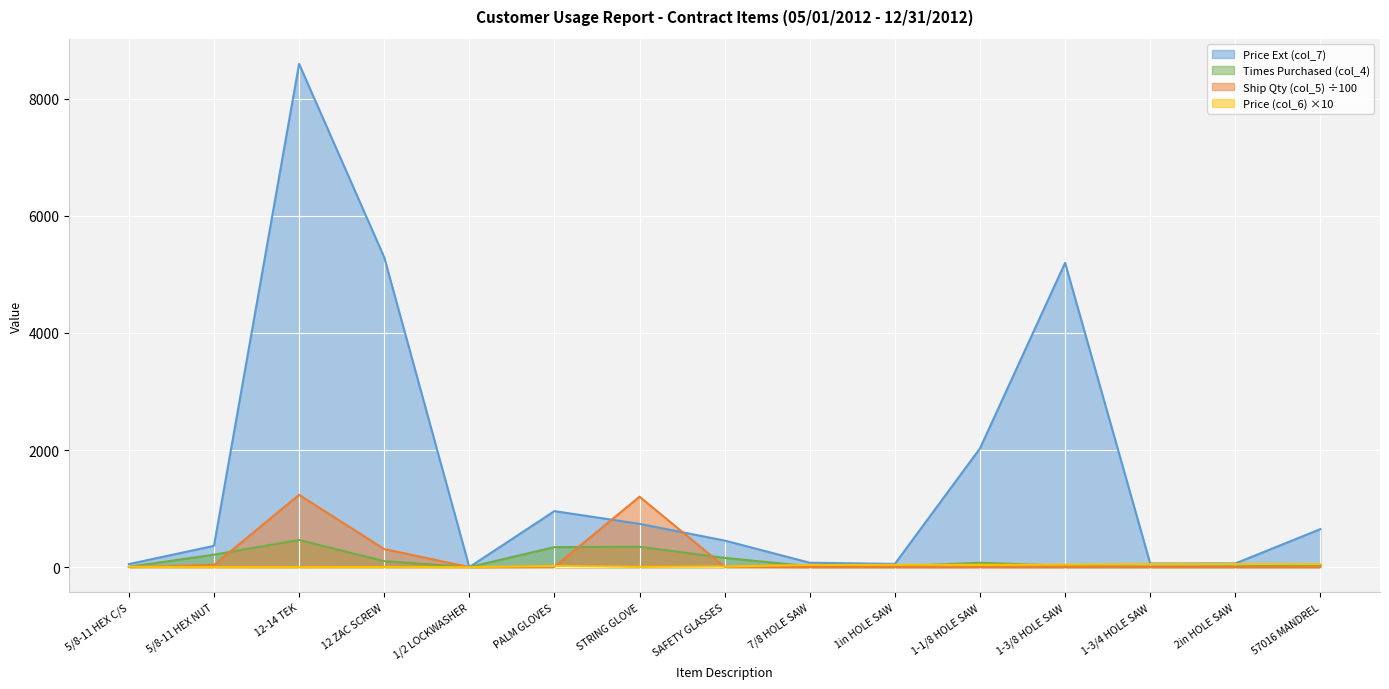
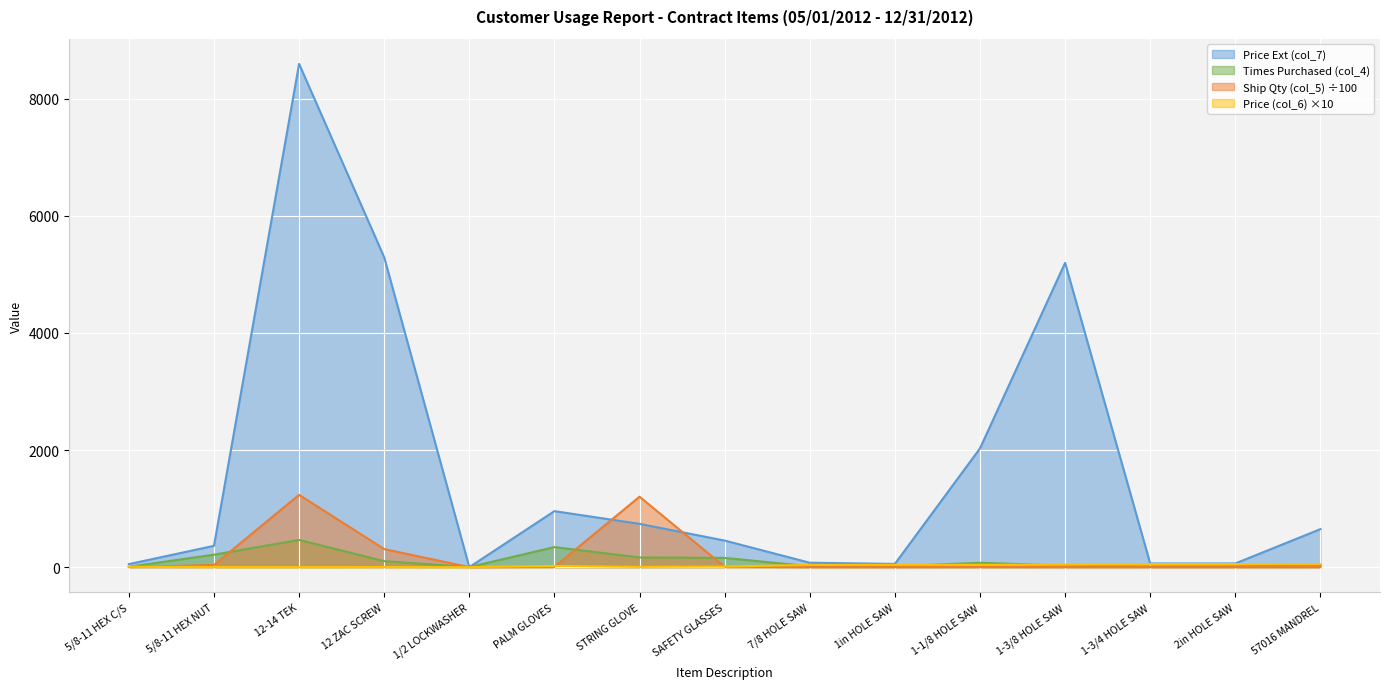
Times Purchased (col_4), STRING GLOVE: 300 -> 200
